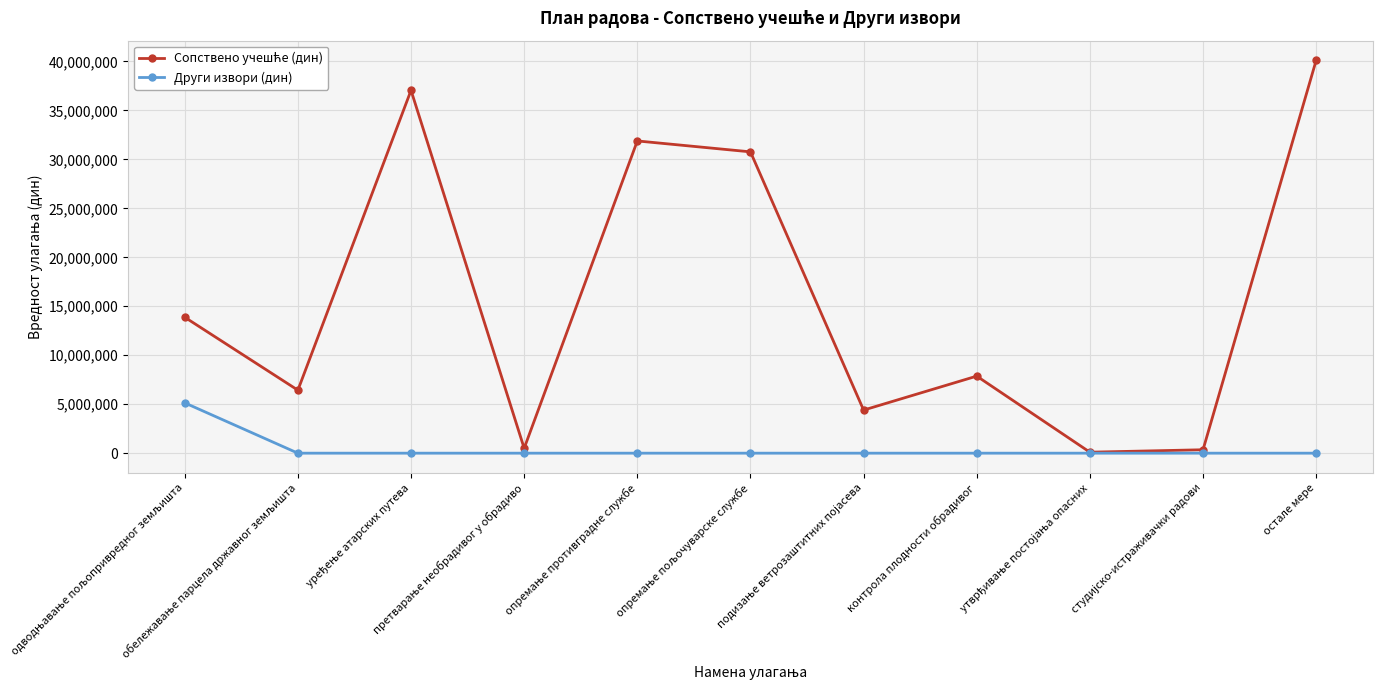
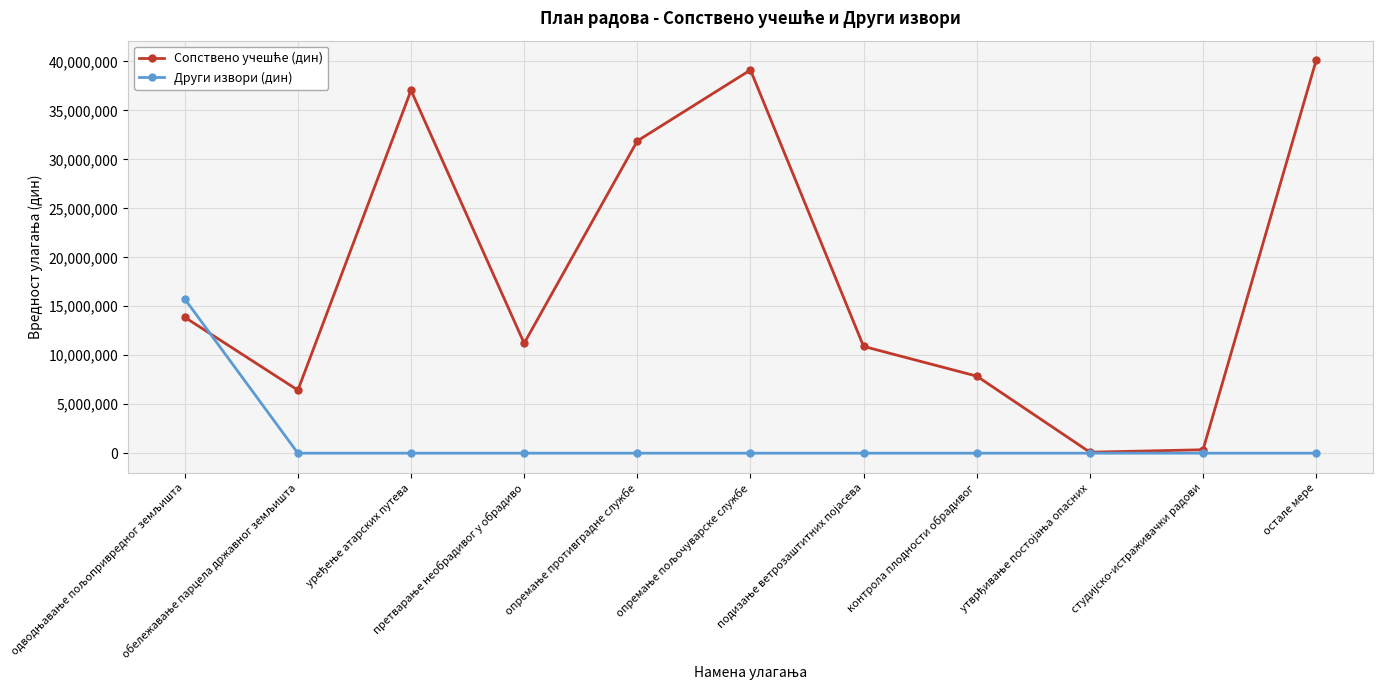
Други извори (дин), одводњавање пољопривредног земљишта: 5,000,000 -> 16,000,000
Сопствено учешће (дин), претварање необрадивог у обрадиво: 1,000,000 -> 11,000,000
Сопствено учешће (дин), опремање пољочуварске службе: 31,000,000 -> 39,000,000
Сопствено учешће (дин), подизање ветрозаштитних појасева: 4,000,000 -> 11,000,000
